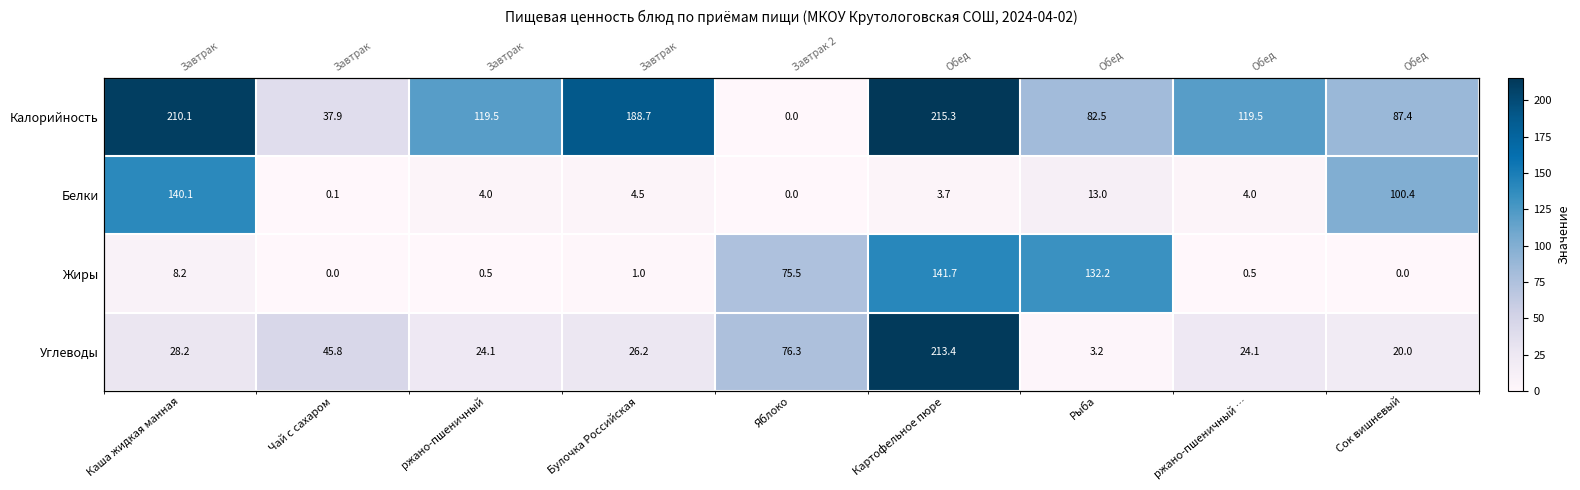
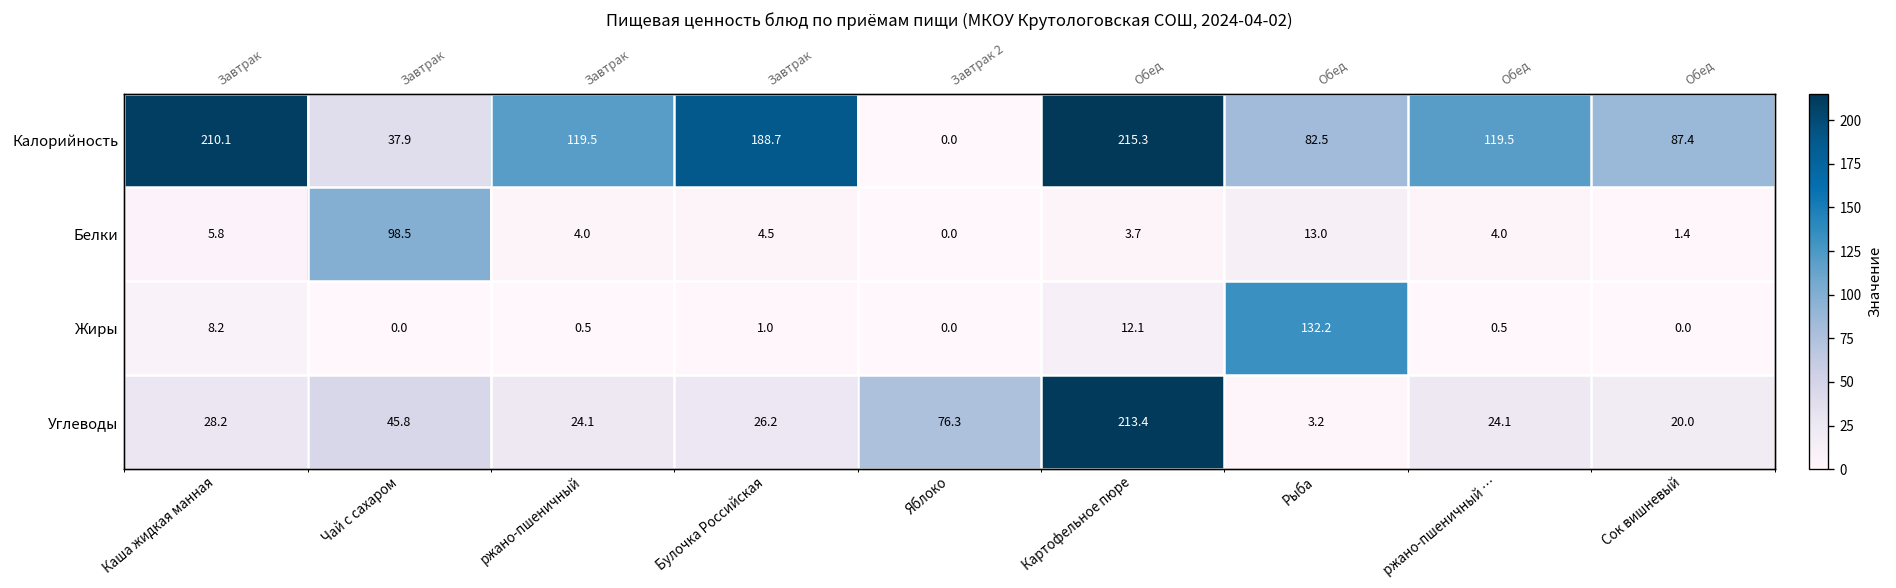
Белки, Каша жидкая манная: 140.1 -> 5.8
Белки, Чай с сахаром: 0.1 -> 98.5
Белки, Сок вишневый: 100.4 -> 1.4
Жиры, Яблоко: 75.5 -> 0.0
Жиры, Картофельное пюре: 141.7 -> 12.1
